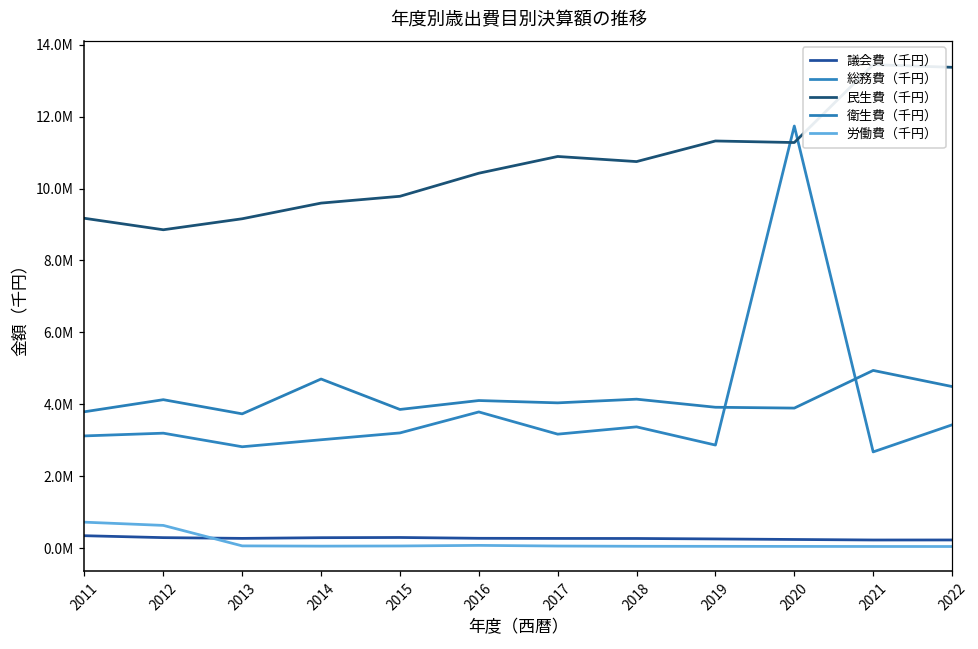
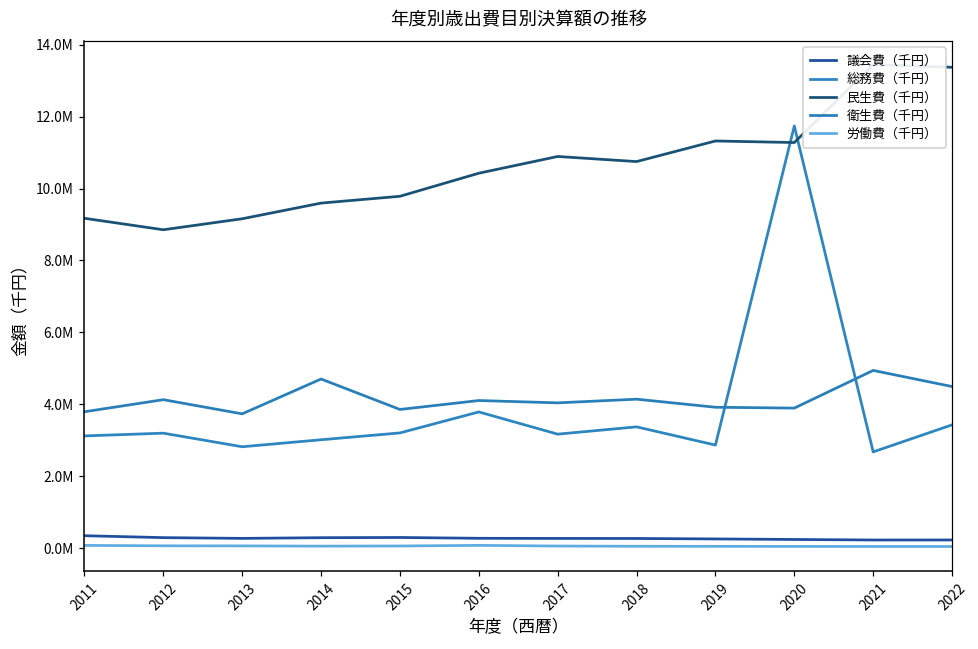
労働費（千円）, 2011: 700000 -> 100000
労働費（千円）, 2012: 600000 -> 100000
